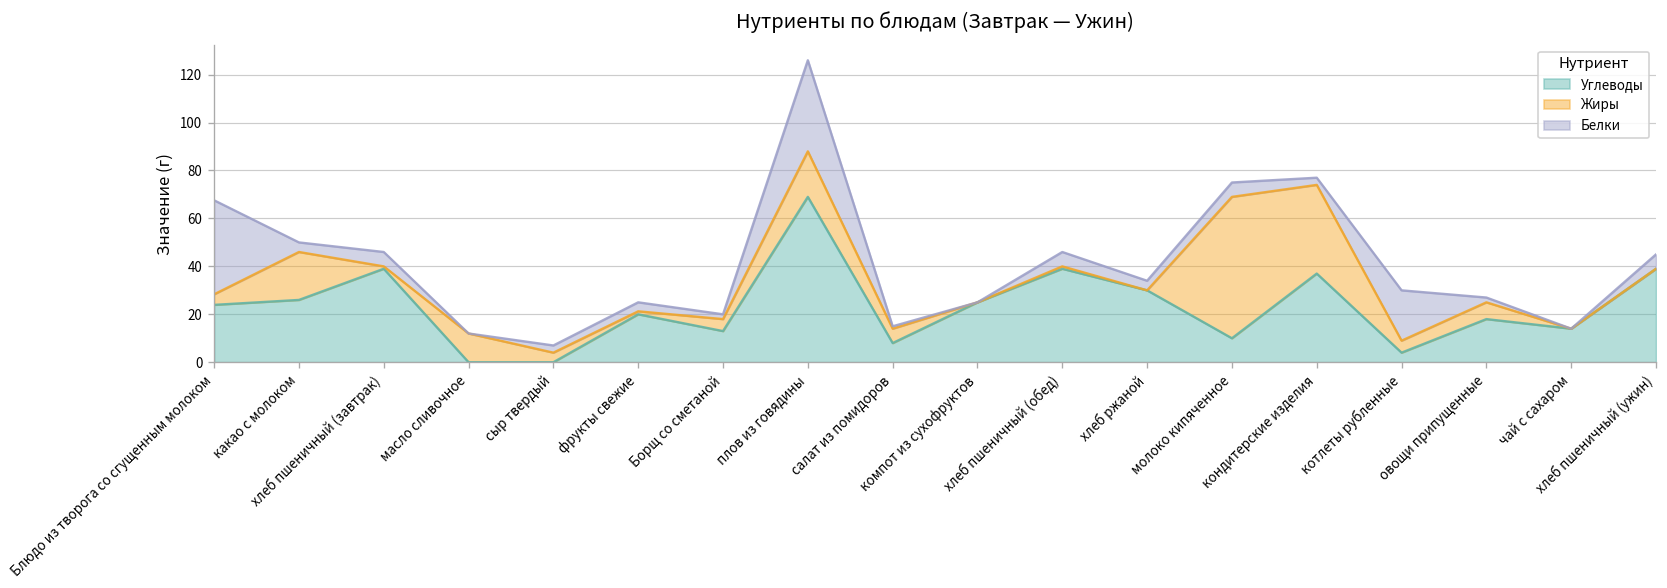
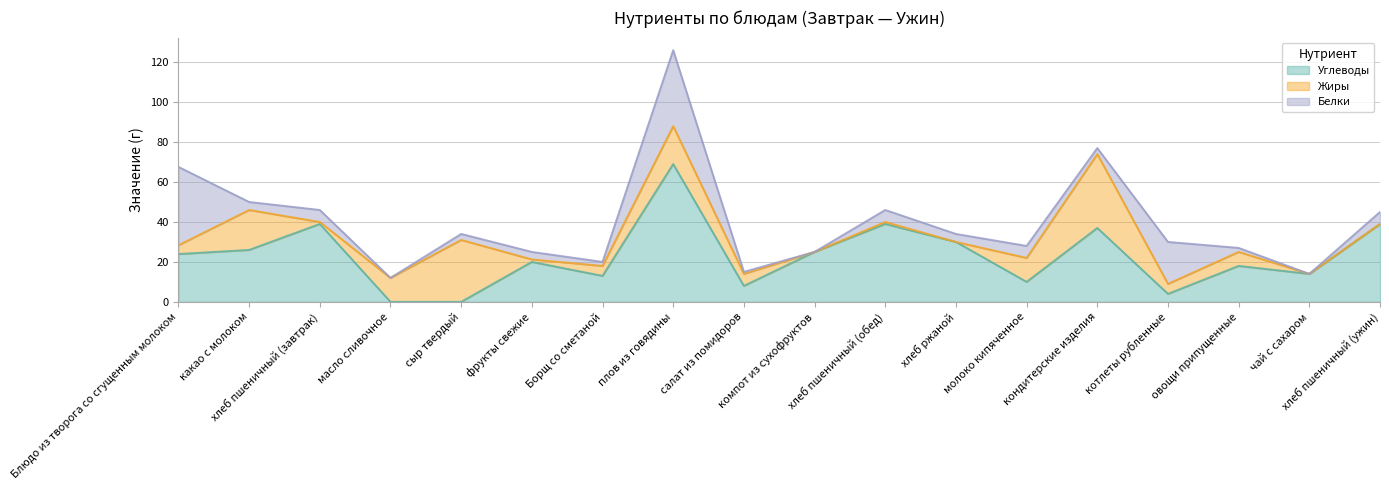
Жиры, сыр твердый: 4 -> 31
Жиры, молоко кипяченное: 59 -> 12
